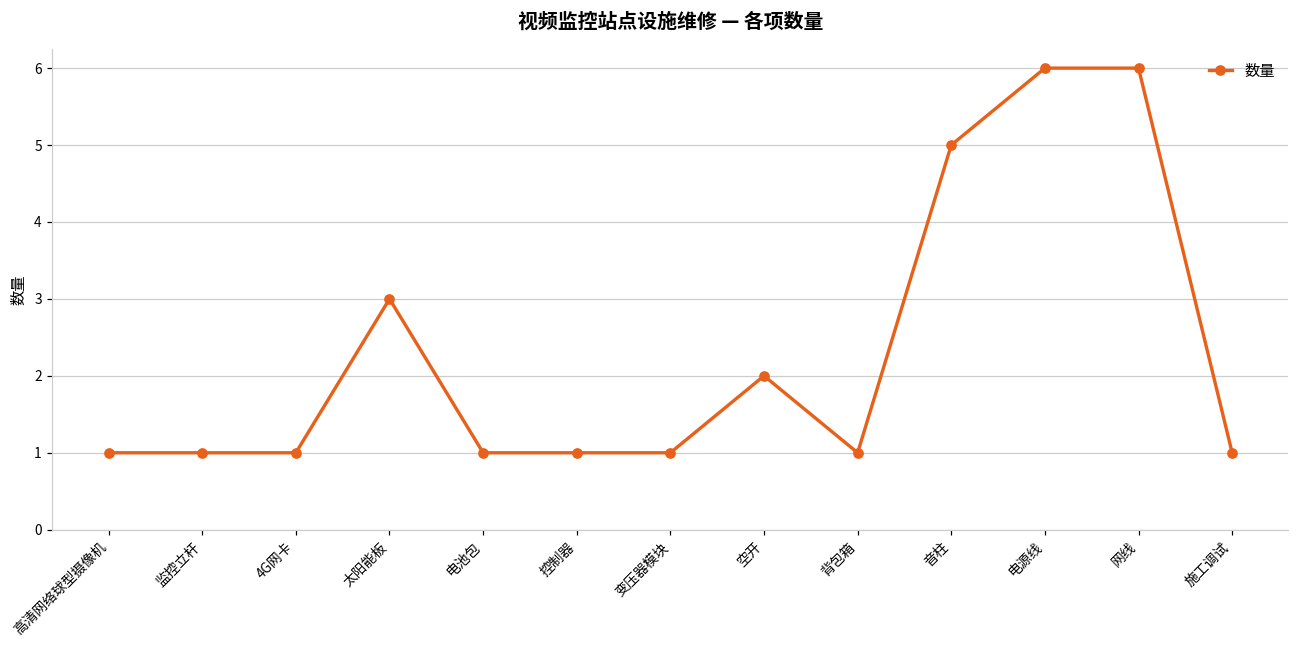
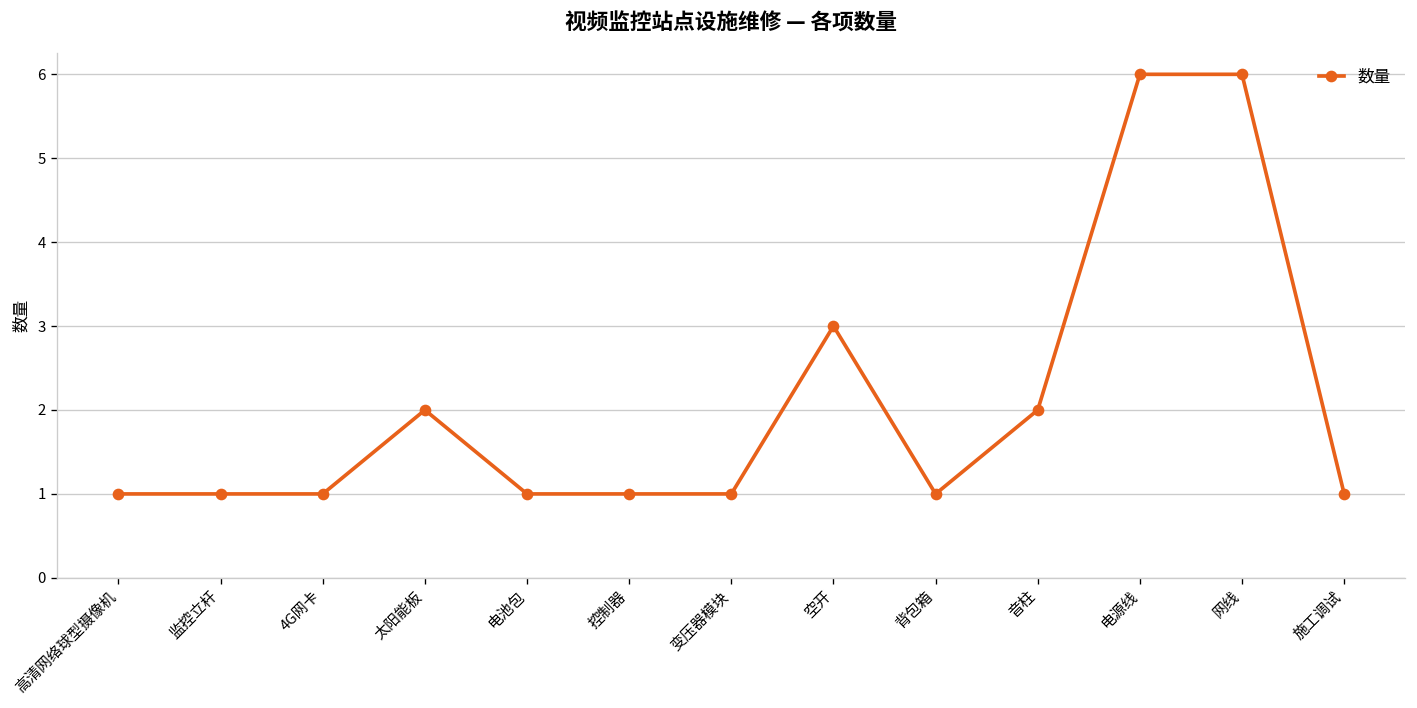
太阳能板: 3 -> 2
空开: 2 -> 3
音柱: 5 -> 2
